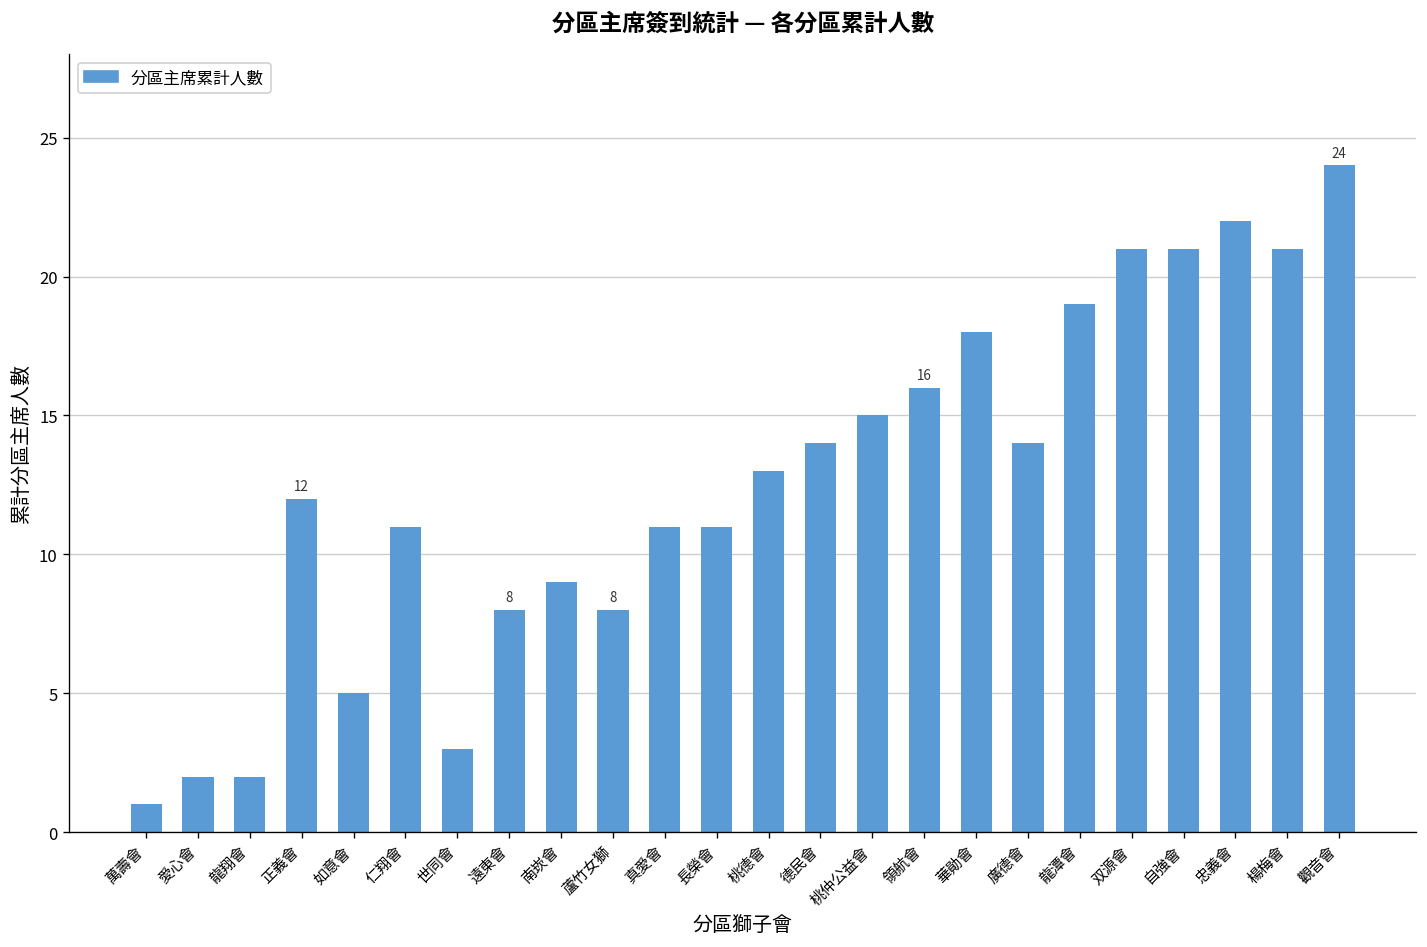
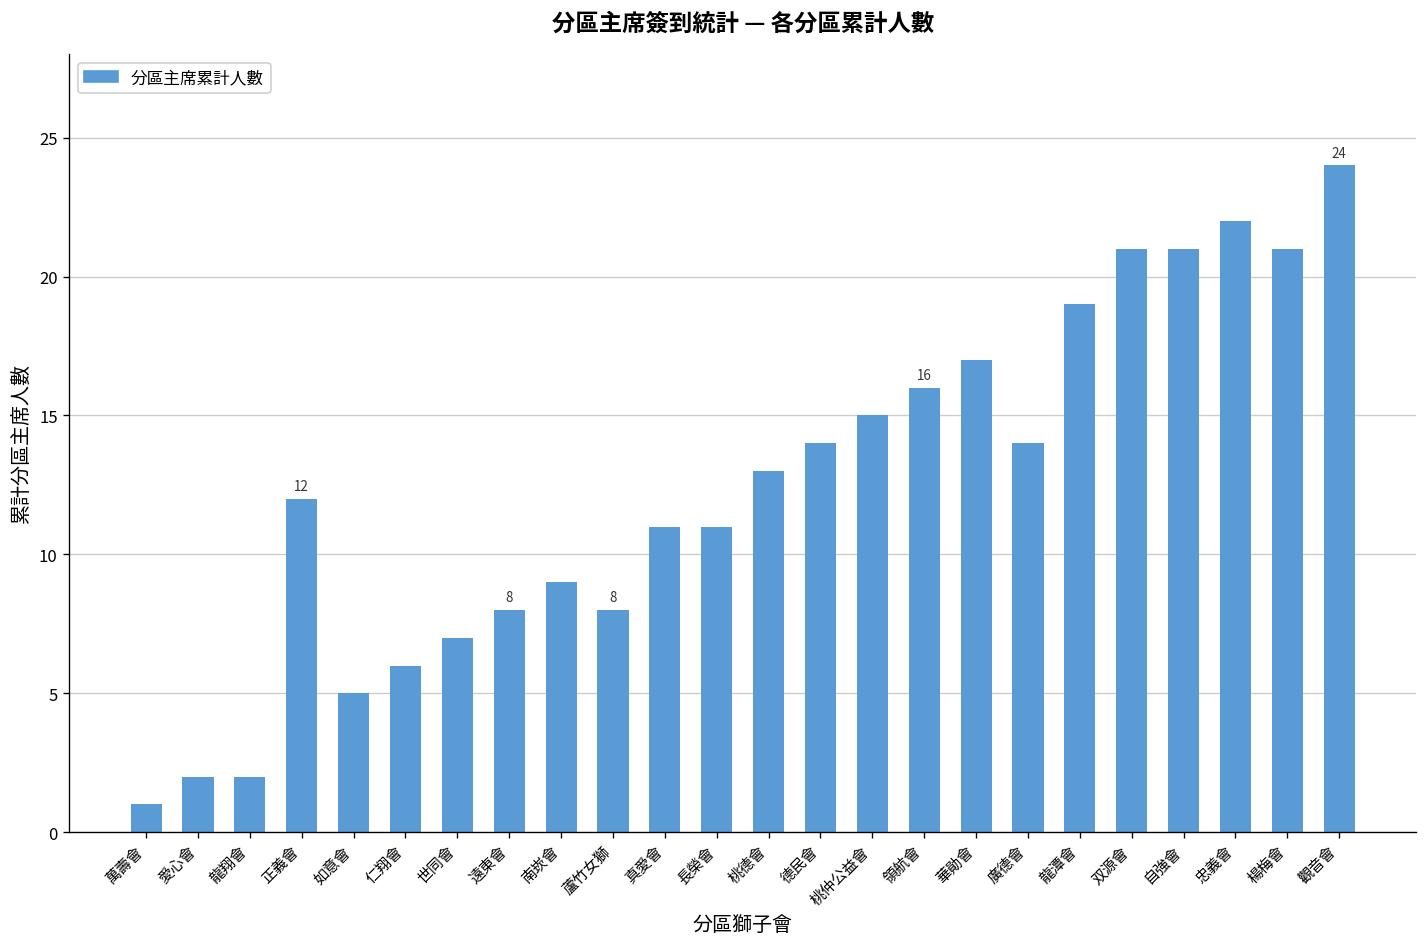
仁翔會: 11 -> 6
世同會: 3 -> 7
華勛會: 18 -> 17
